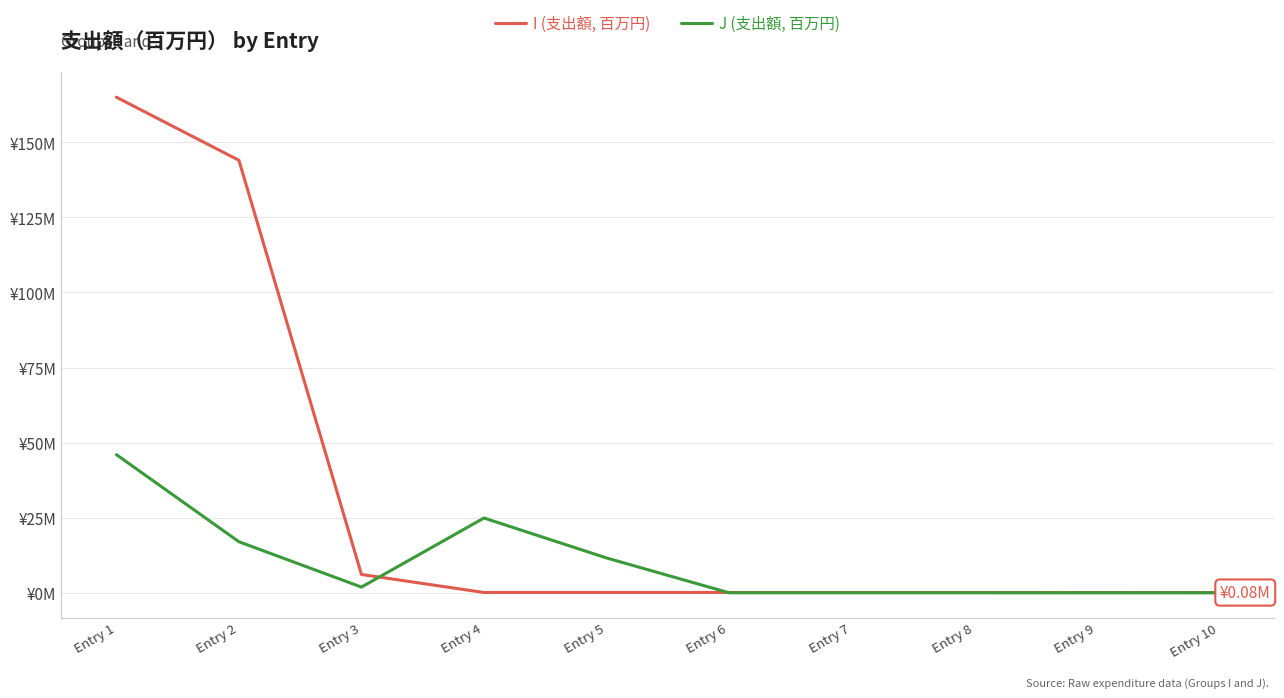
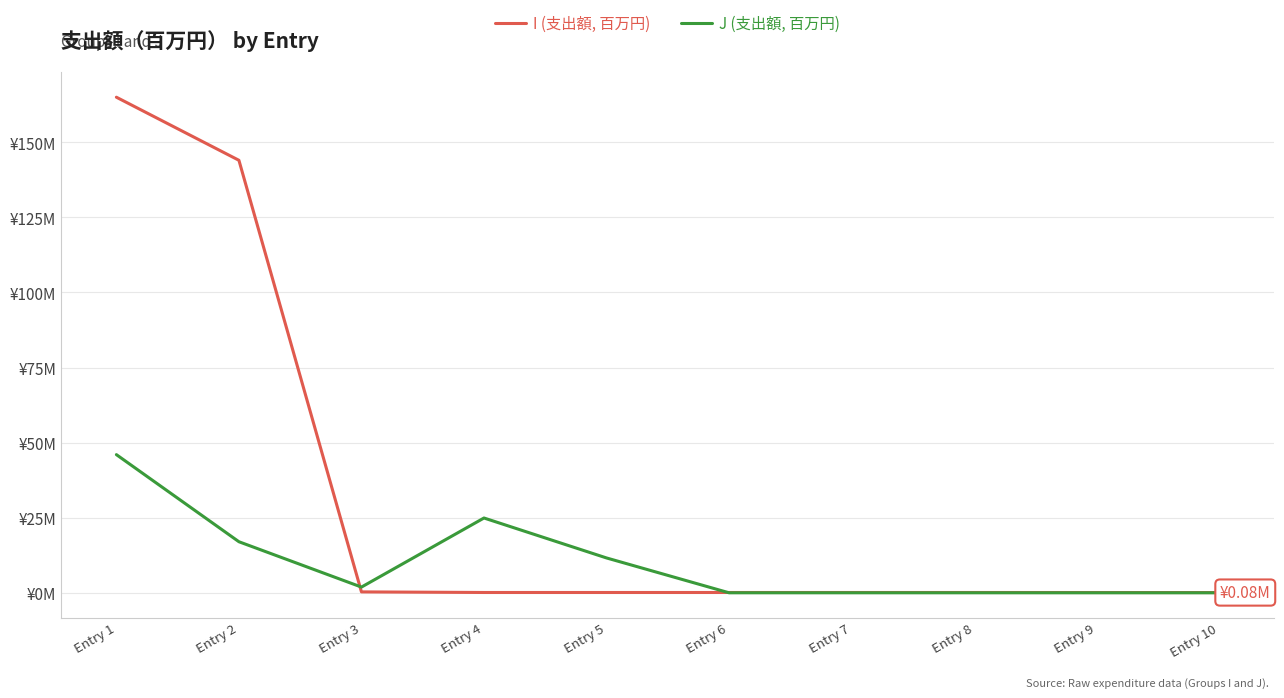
I (支出額, 百万円), Entry 3: ¥6000000 -> ¥0
